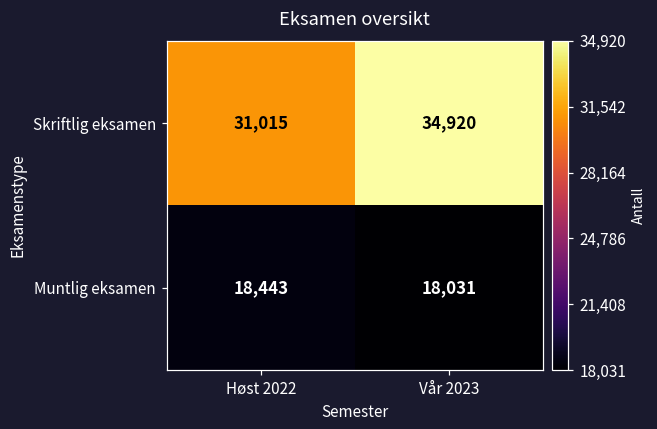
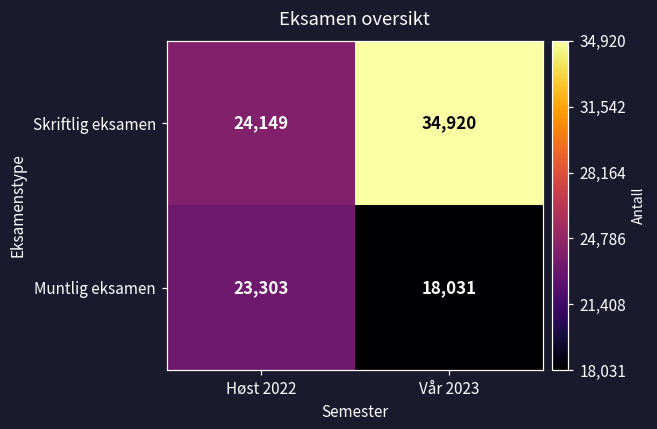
Skriftlig eksamen, Høst 2022: 31,015 -> 24,149
Muntlig eksamen, Høst 2022: 18,443 -> 23,303
